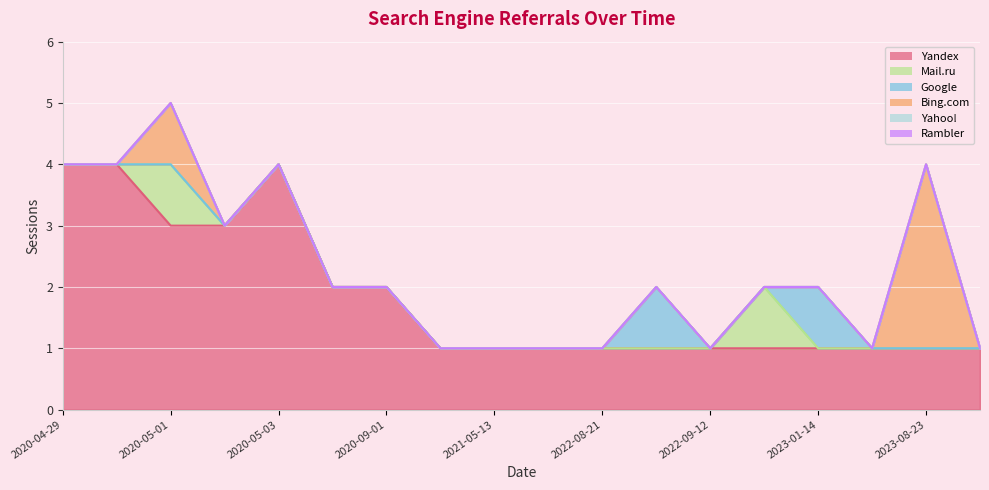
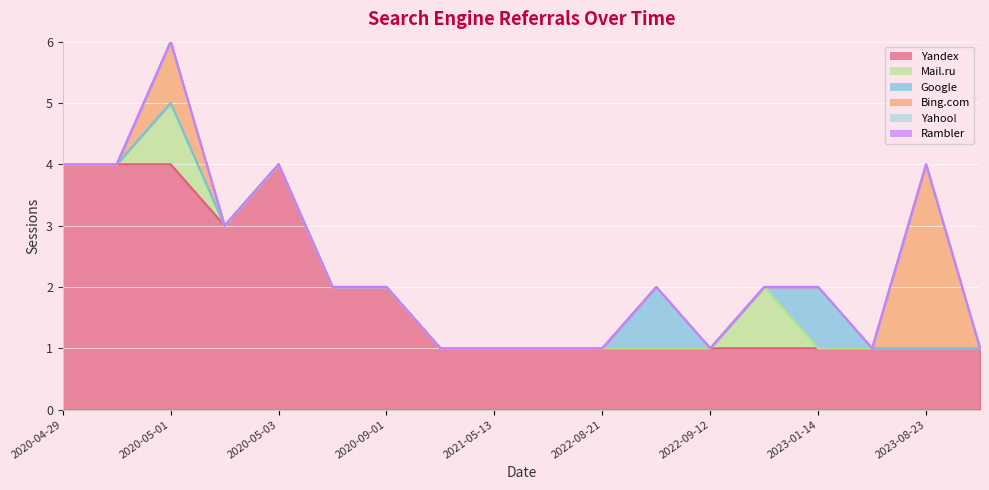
Yandex, 2020-05-01: 3 -> 4
